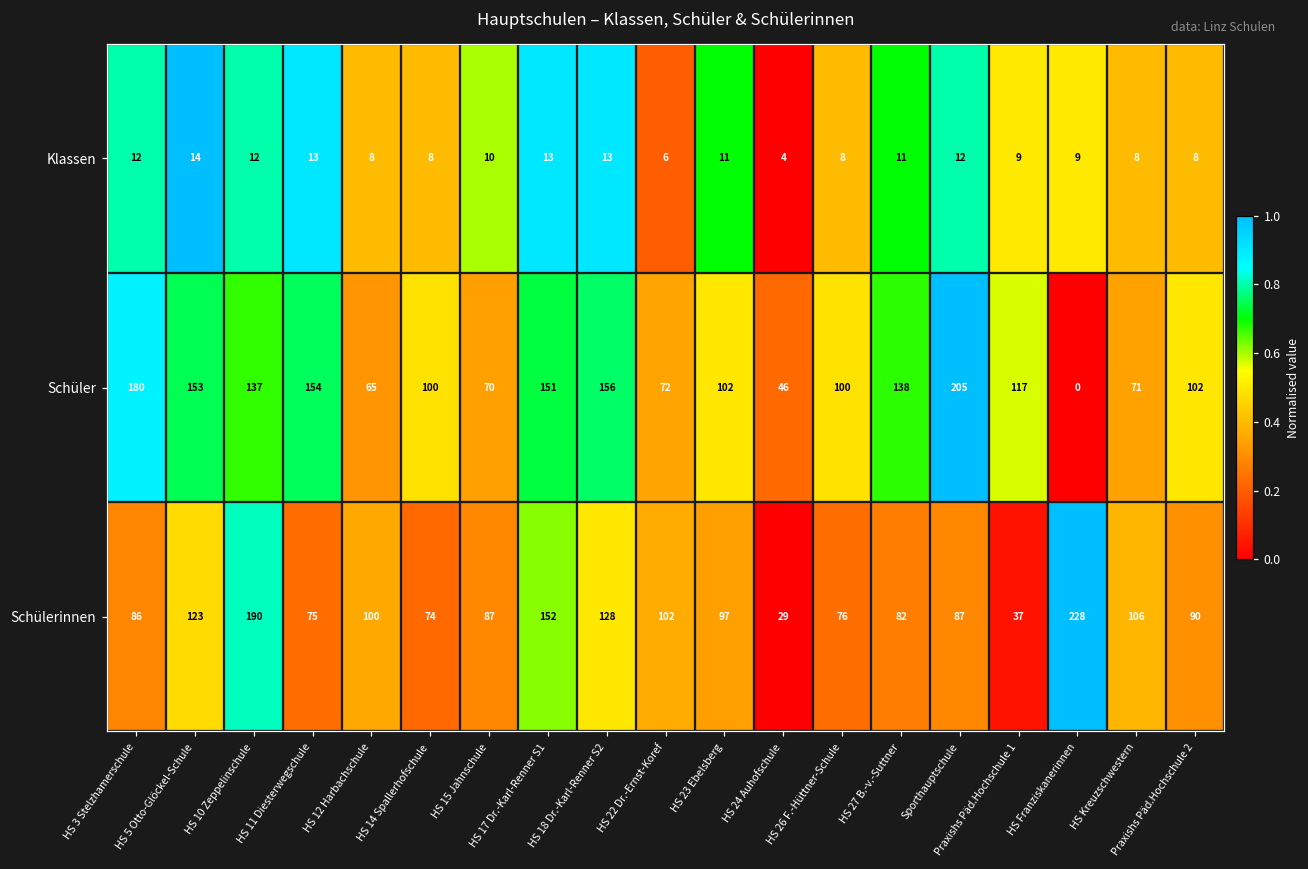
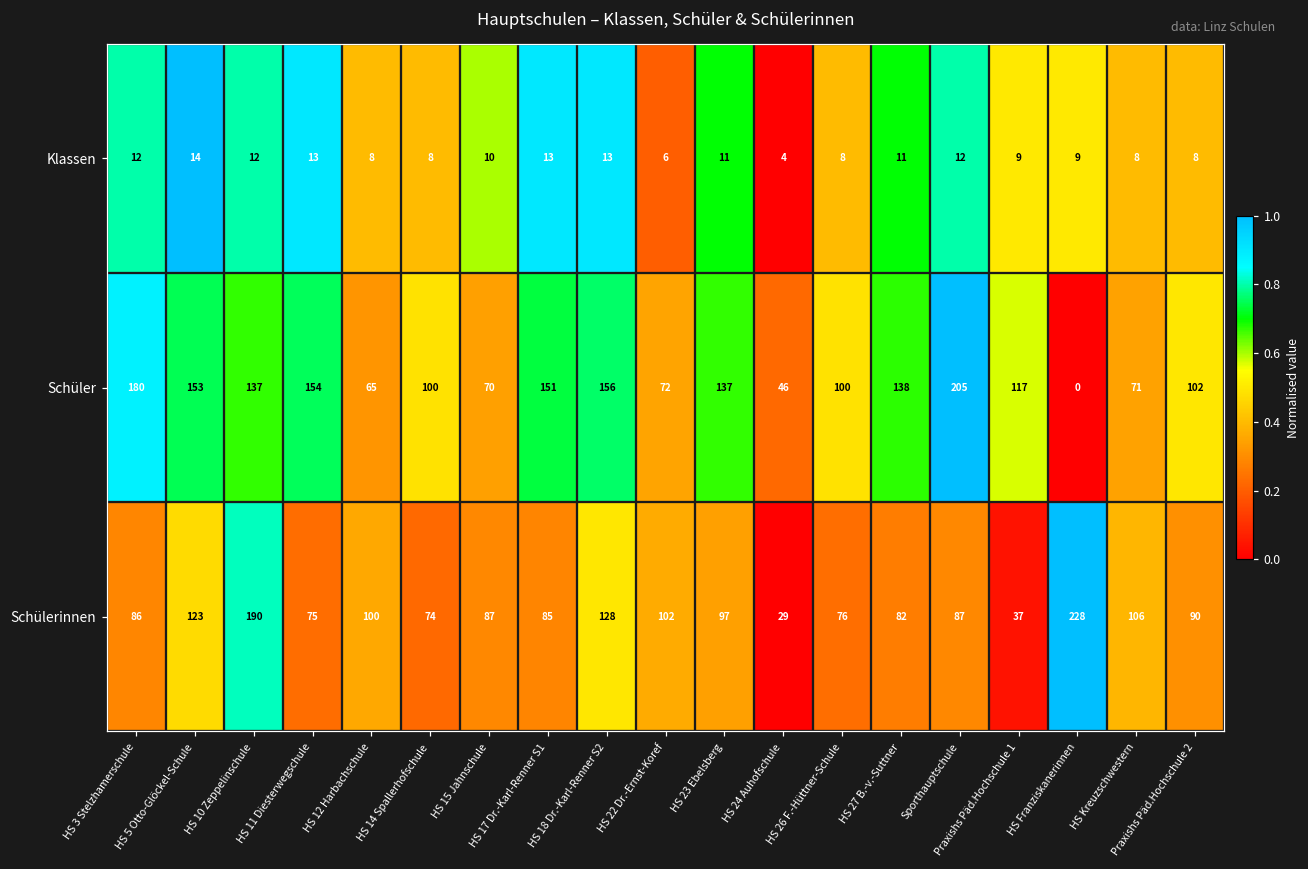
Schüler, HS 23 Ebelsberg: 102 -> 137
Schülerinnen, HS 17 Dr.-Karl-Renner S1: 152 -> 85
